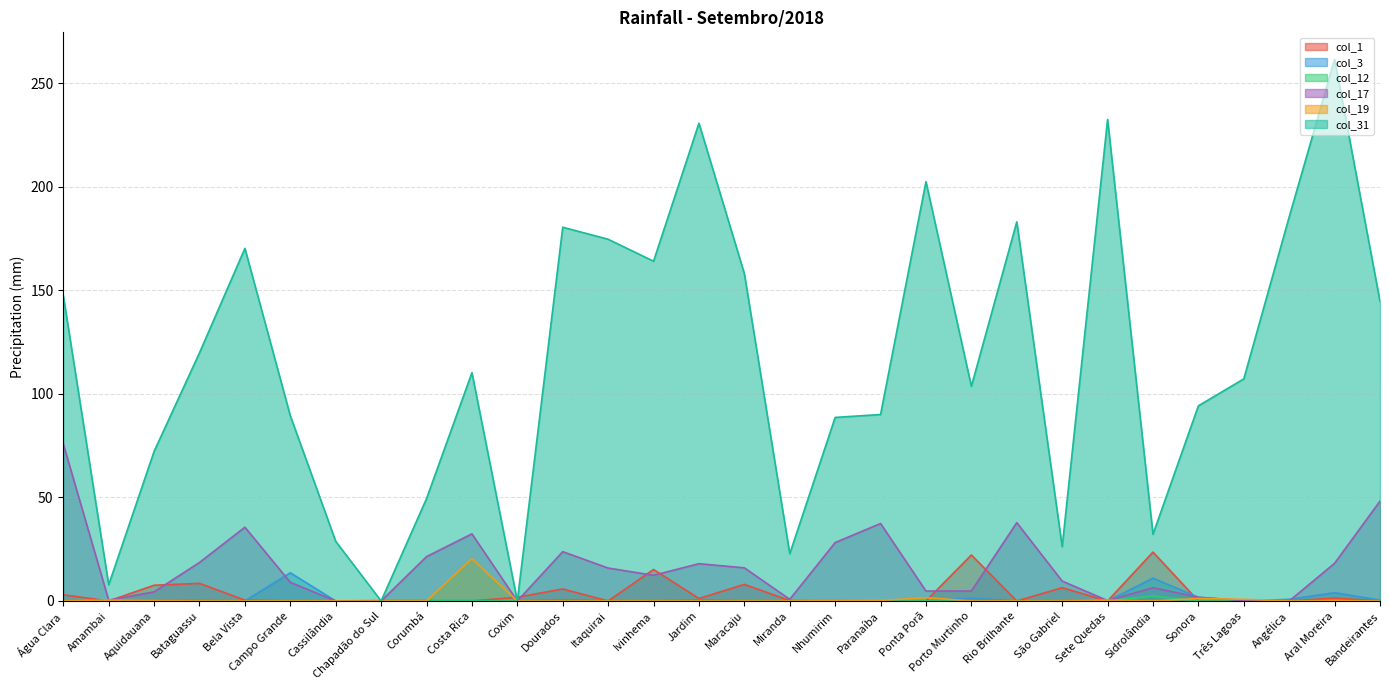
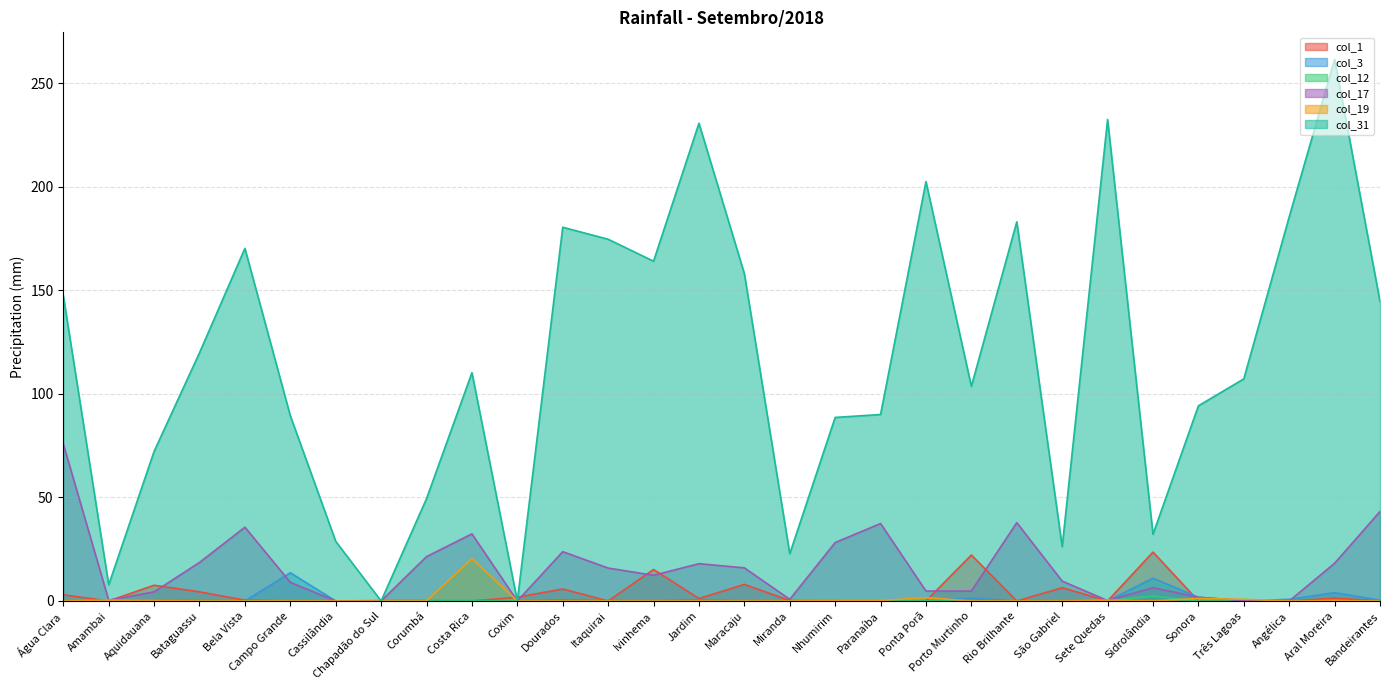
col_1, Bataguassu: 9 -> 4
col_17, Bandeirantes: 48 -> 43
